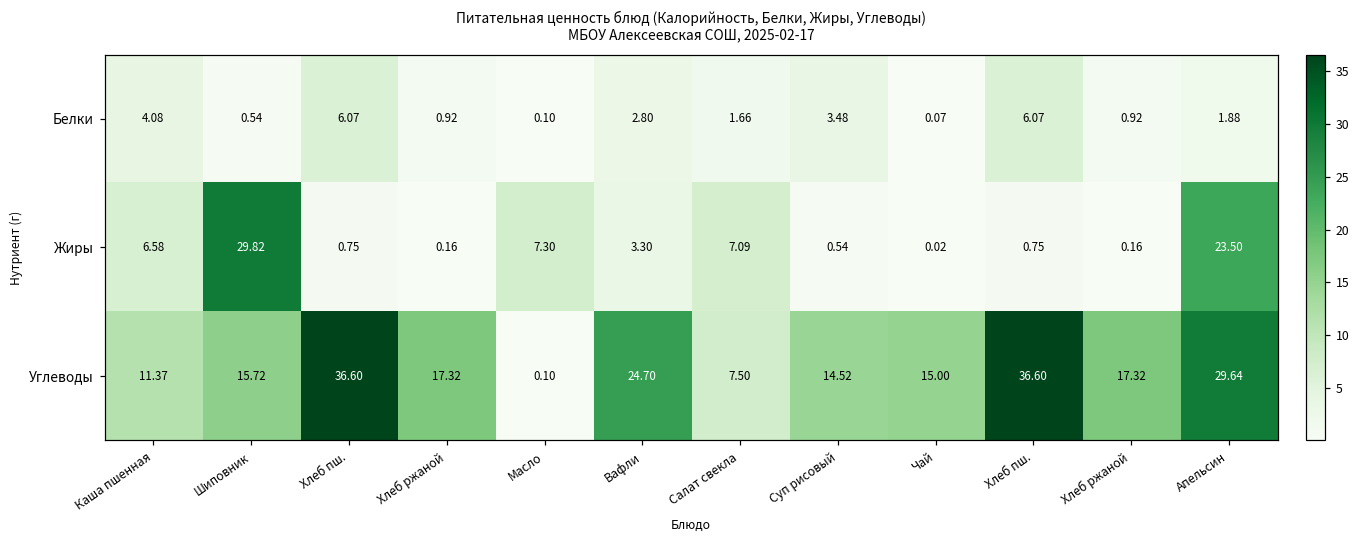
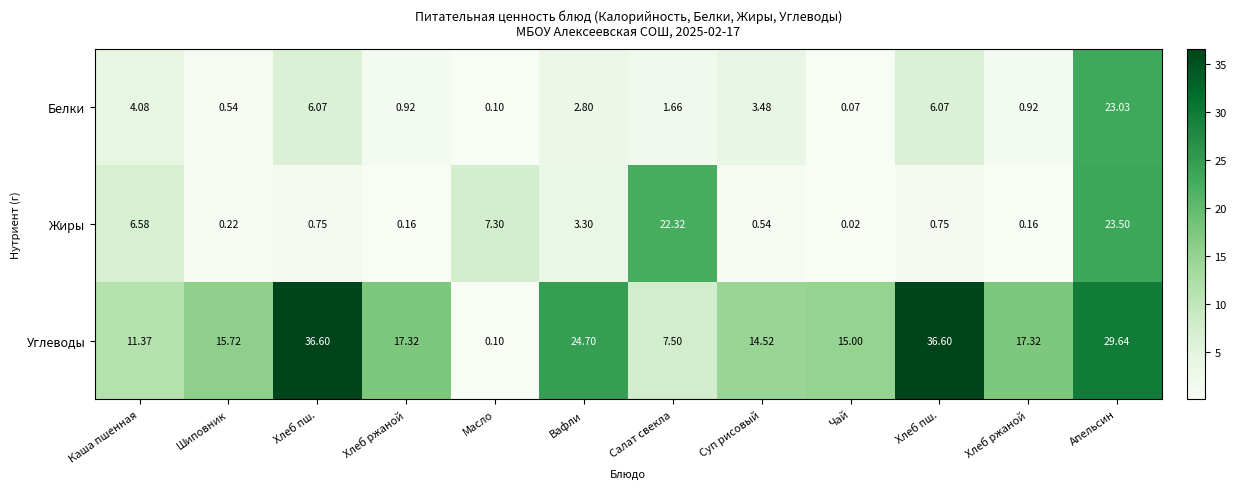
Белки, Апельсин: 1.88 -> 23.03
Жиры, Шиповник: 29.82 -> 0.22
Жиры, Салат свекла: 7.09 -> 22.32
